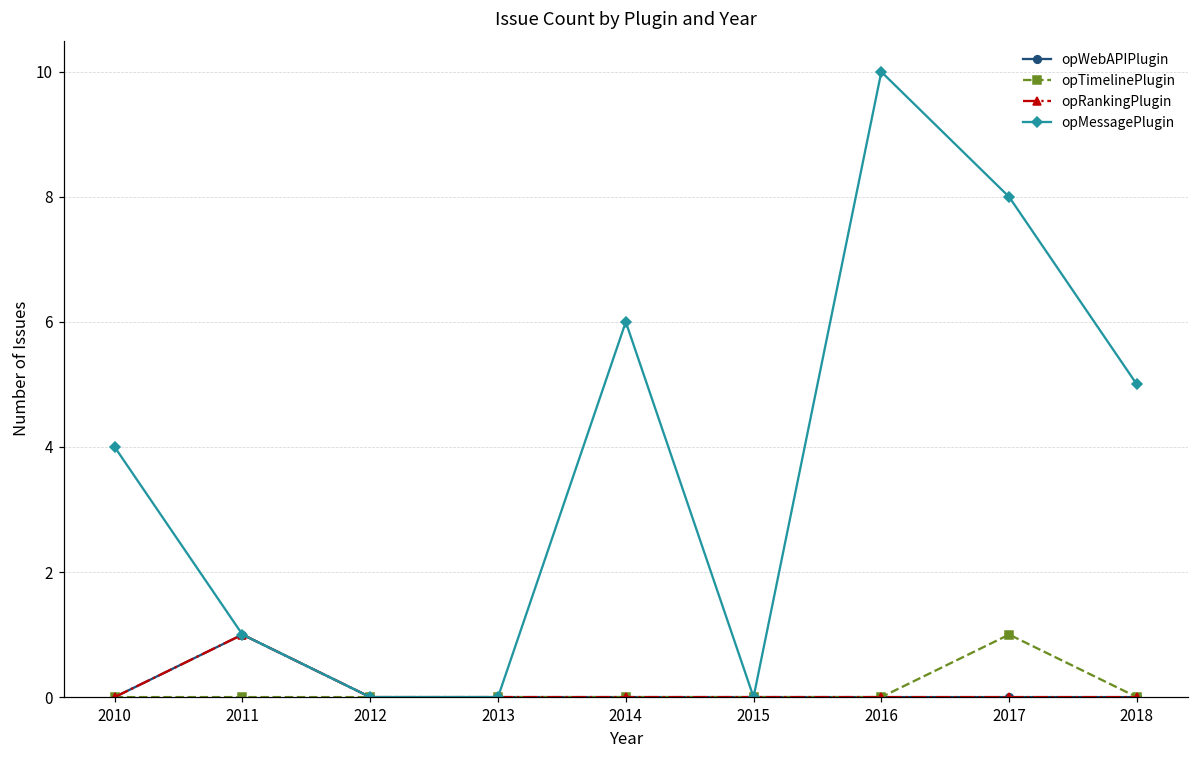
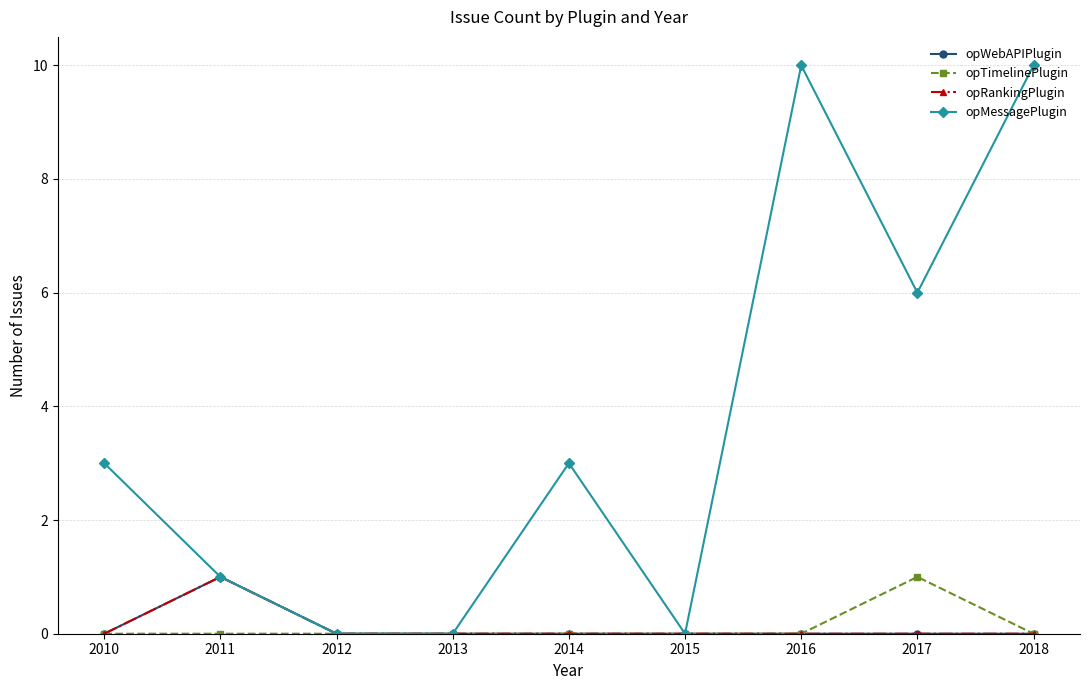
opMessagePlugin, 2010: 4 -> 3
opMessagePlugin, 2014: 6 -> 3
opMessagePlugin, 2017: 8 -> 6
opMessagePlugin, 2018: 5 -> 10
